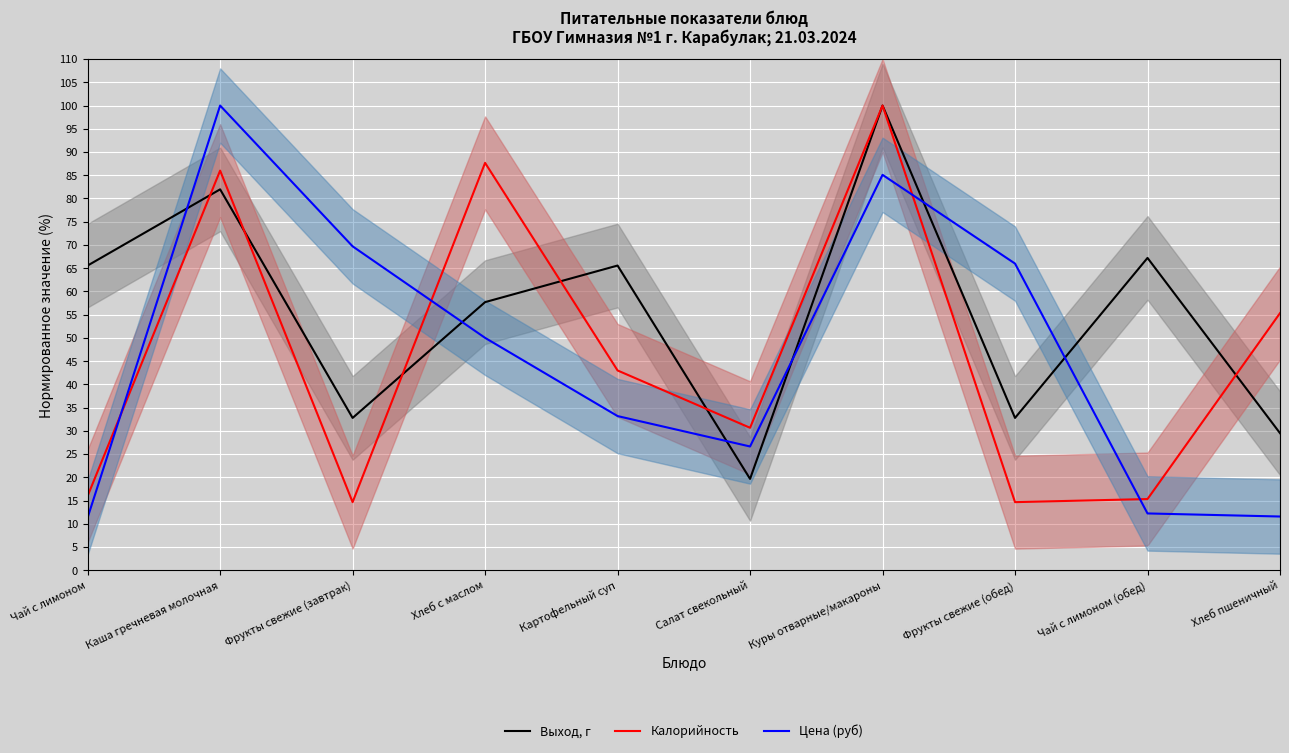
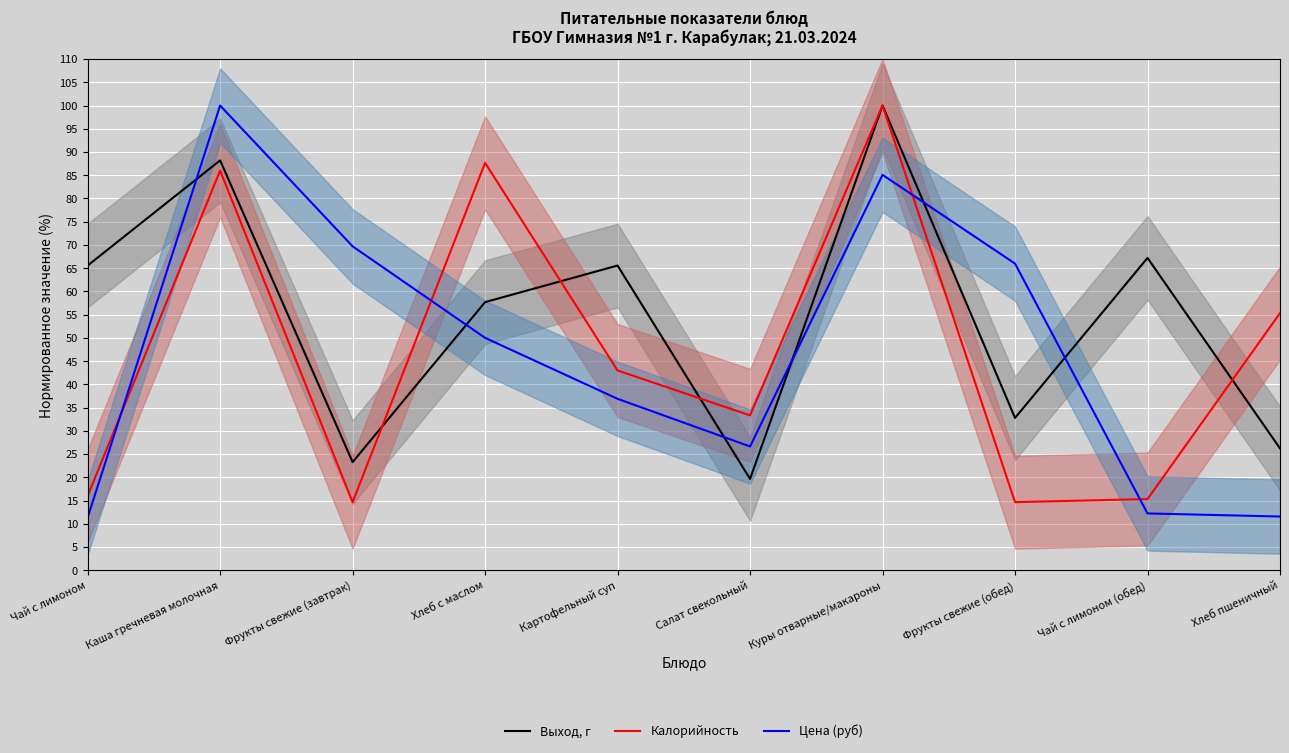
Выход, г, Каша гречневая молочная: 82 -> 88
Выход, г, Фрукты свежие (завтрак): 33 -> 23
Цена (руб), Картофельный суп: 33 -> 37
Калорийность, Салат свекольный: 31 -> 33
Выход, г, Хлеб пшеничный: 30 -> 26
